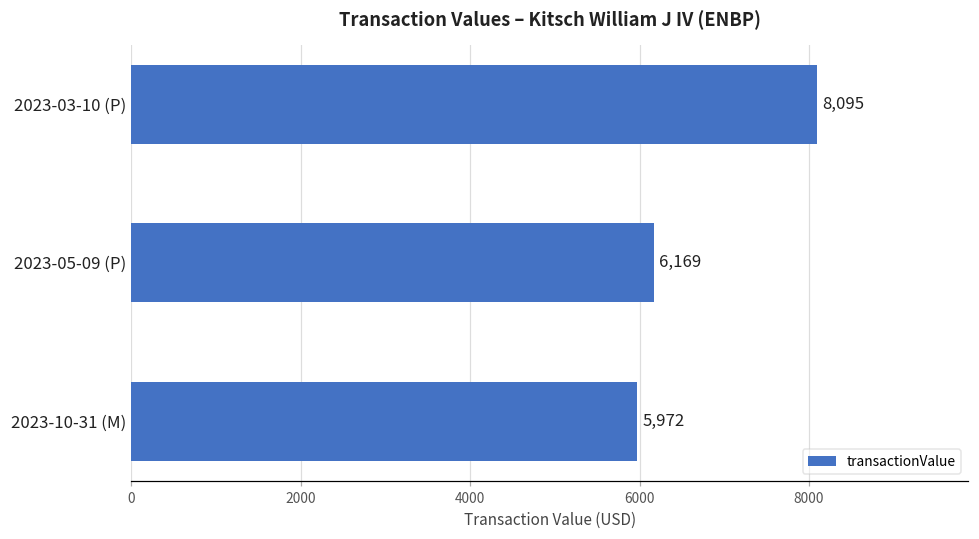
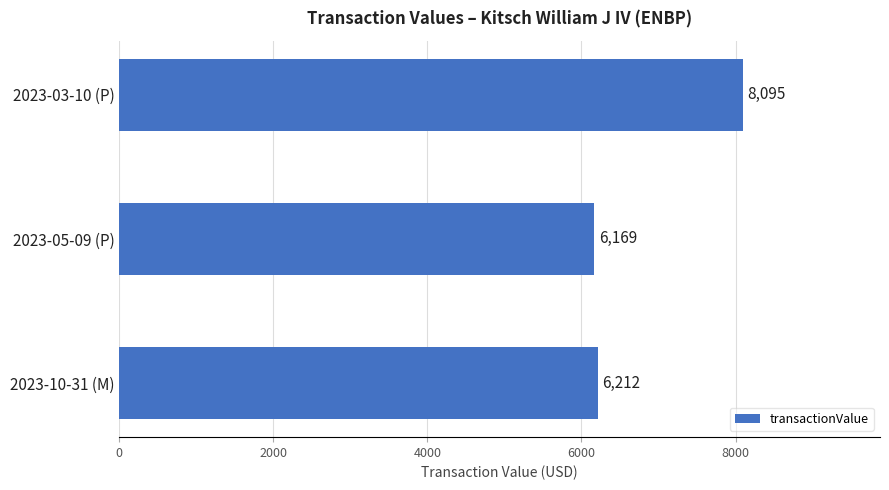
2023-10-31 (M): 5,972 -> 6,212
